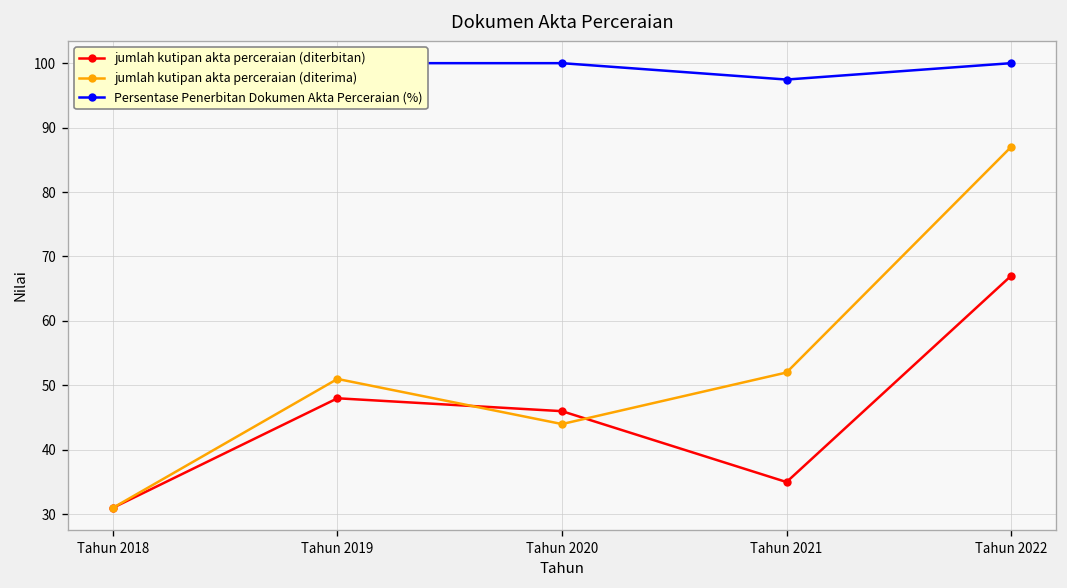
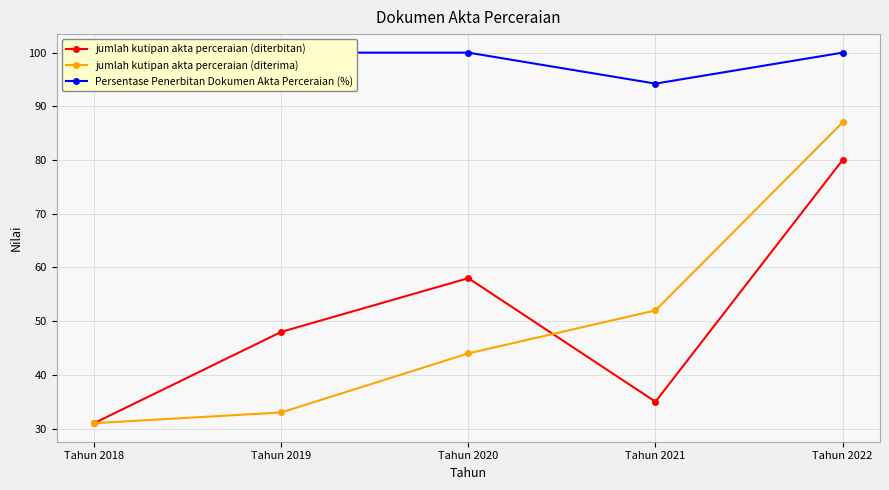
jumlah kutipan akta perceraian (diterima), Tahun 2019: 51 -> 33
jumlah kutipan akta perceraian (diterbitan), Tahun 2020: 46 -> 58
Persentase Penerbitan Dokumen Akta Perceraian (%), Tahun 2021: 97 -> 94
jumlah kutipan akta perceraian (diterbitan), Tahun 2022: 67 -> 80
